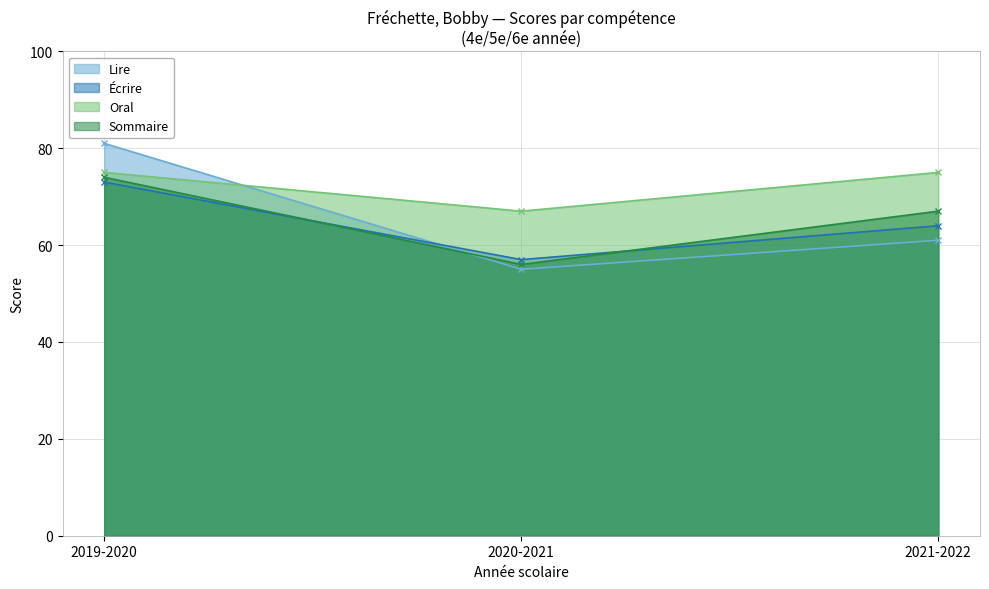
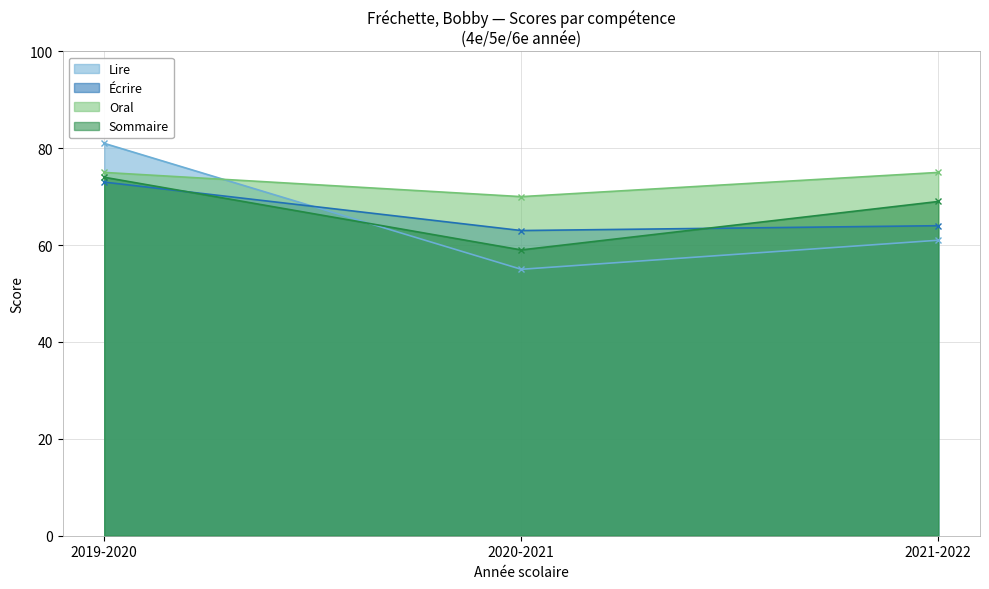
Écrire, 2020-2021: 57 -> 63
Oral, 2020-2021: 67 -> 70
Sommaire, 2020-2021: 56 -> 59
Sommaire, 2021-2022: 67 -> 69
